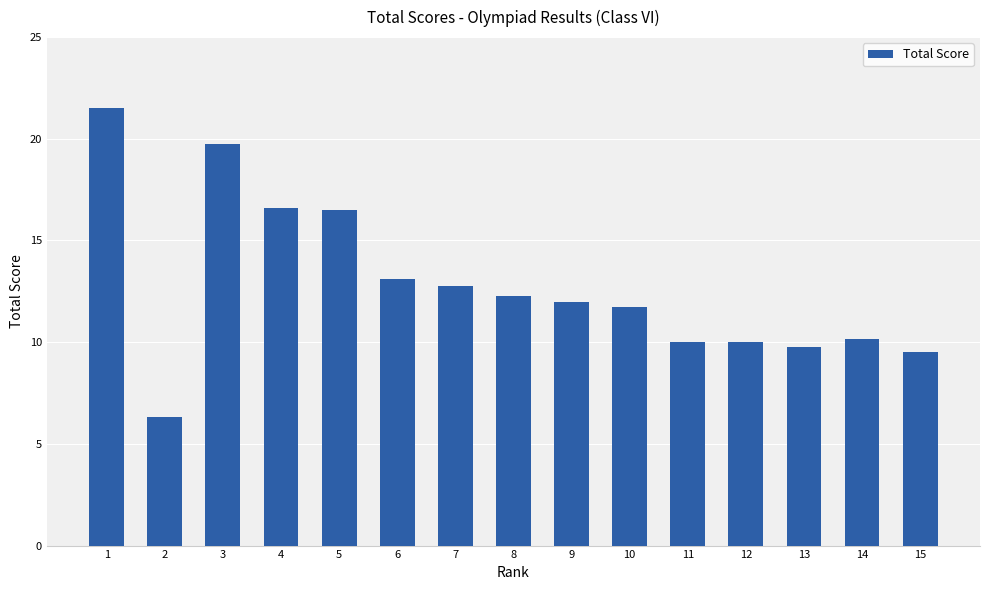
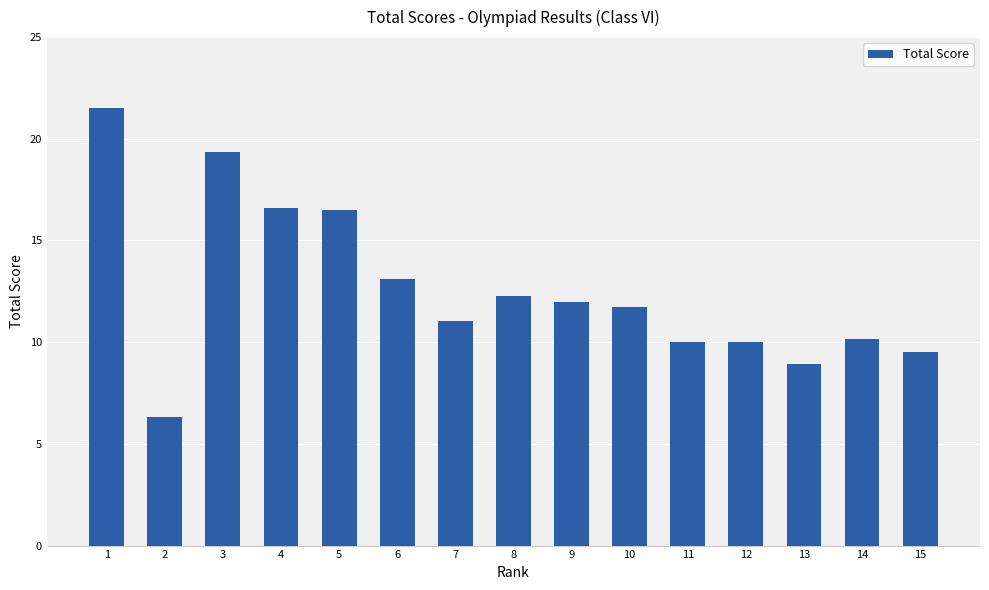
3: 19.8 -> 19.4
7: 12.8 -> 11.0
13: 9.8 -> 8.9
